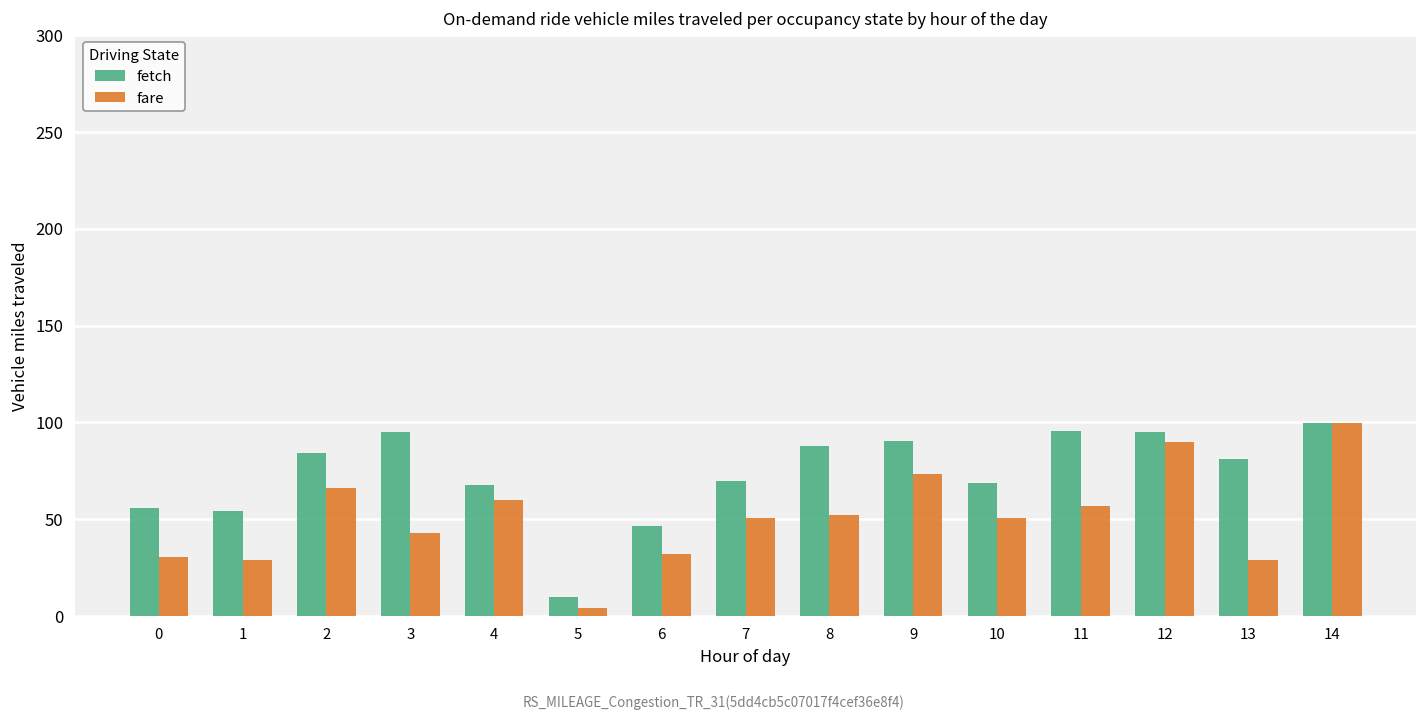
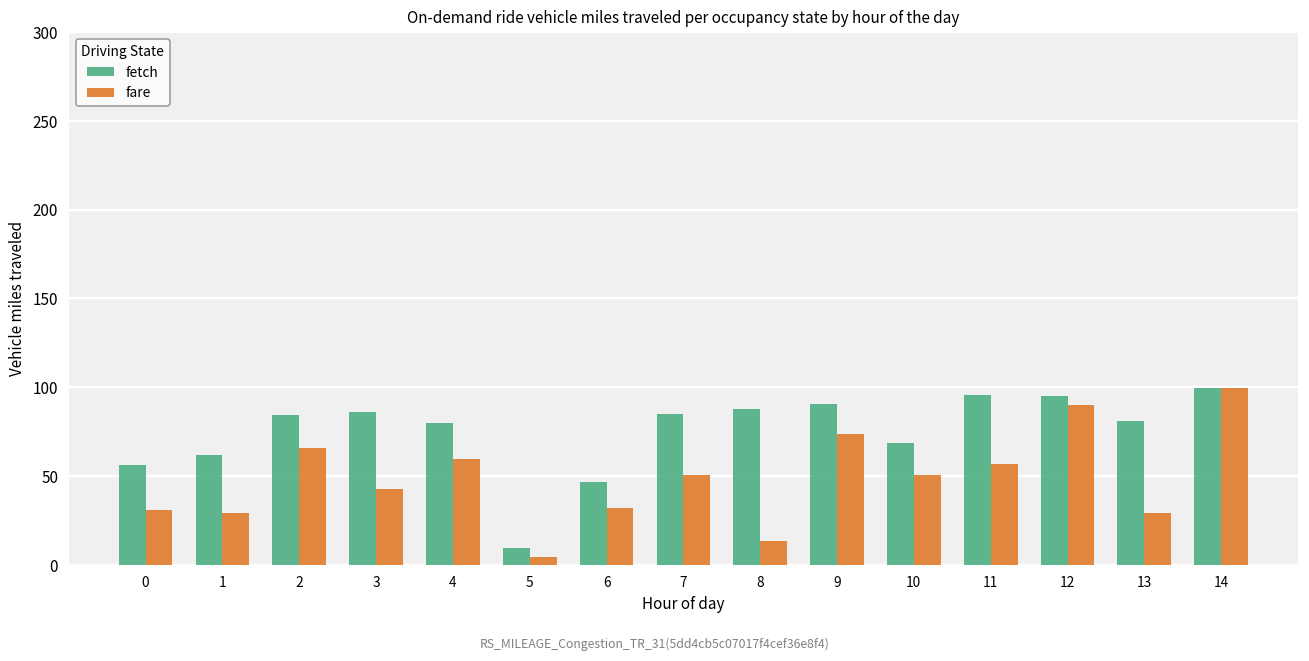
fetch, 1: 54 -> 62
fetch, 3: 95 -> 86
fetch, 4: 68 -> 80
fetch, 7: 70 -> 85
fare, 8: 52 -> 14
